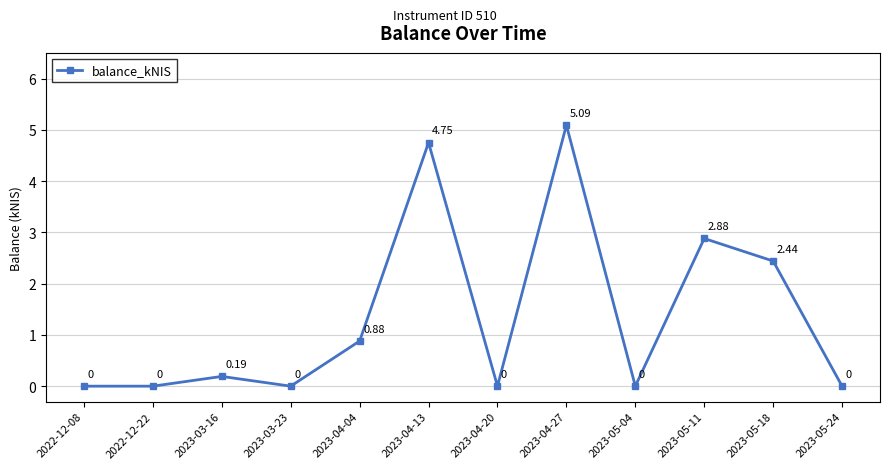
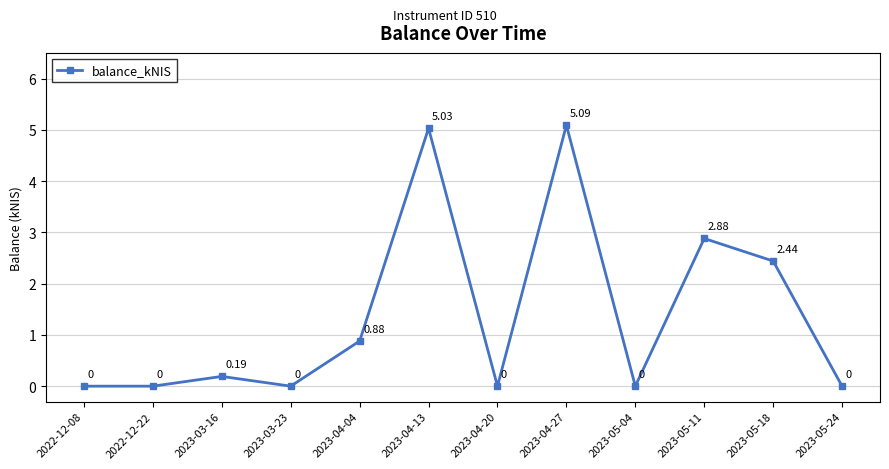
2023-04-13: 4.75 -> 5.03
